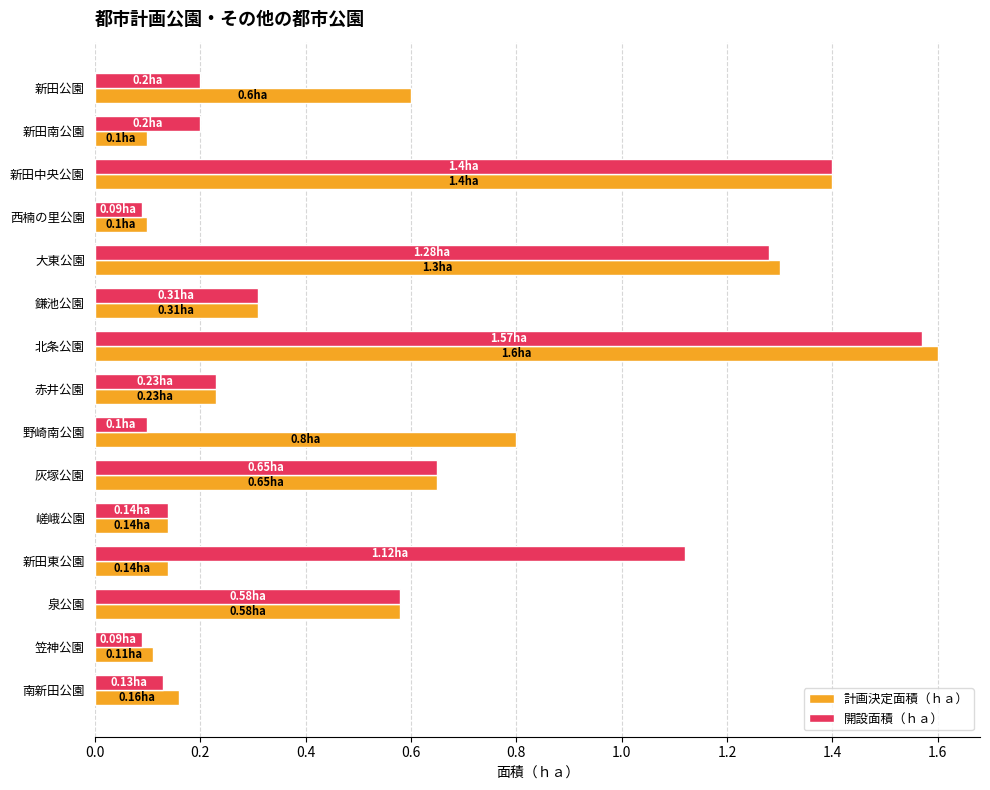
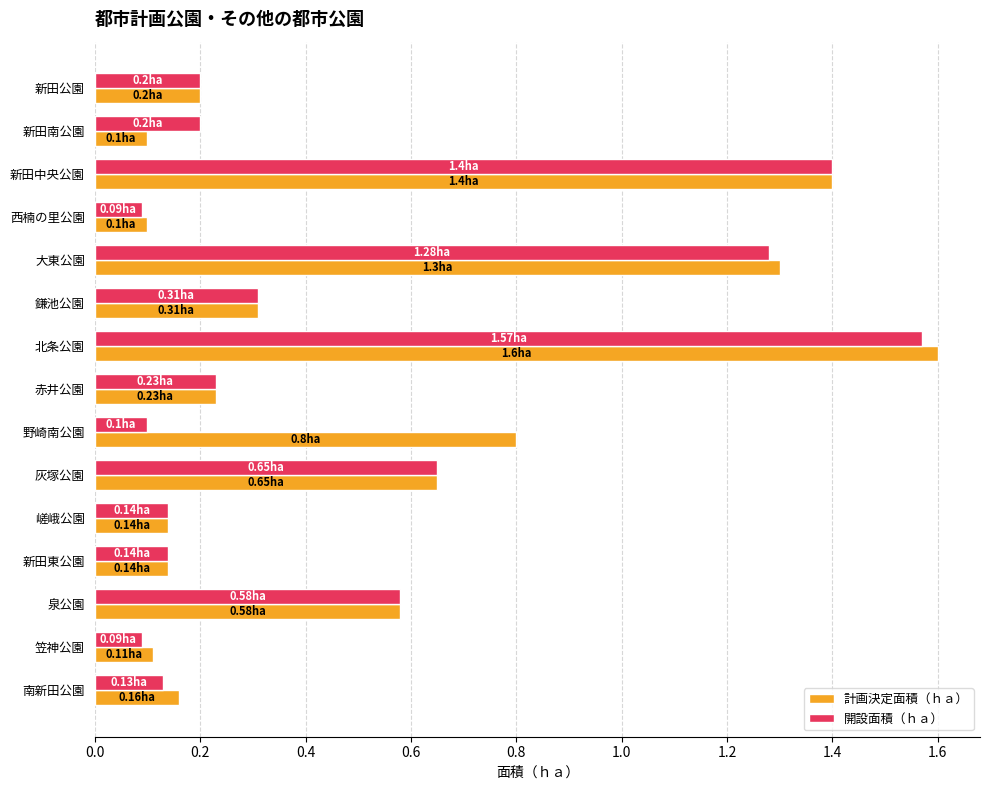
計画決定面積（ｈａ）, 新田公園: 0.6 -> 0.2
開設面積（ｈａ）, 新田東公園: 1.12 -> 0.14
